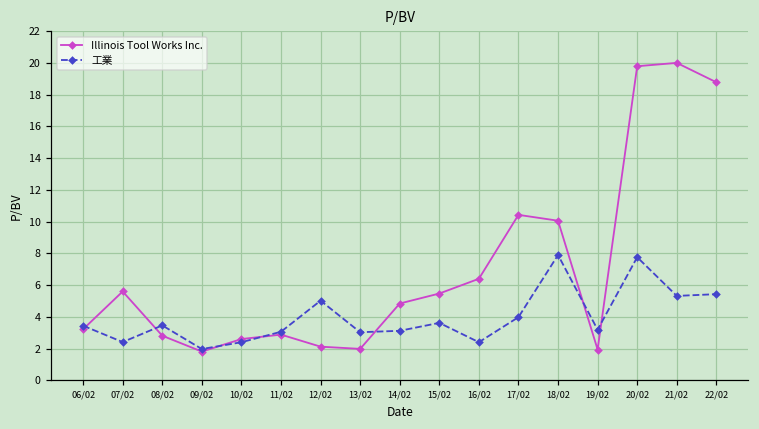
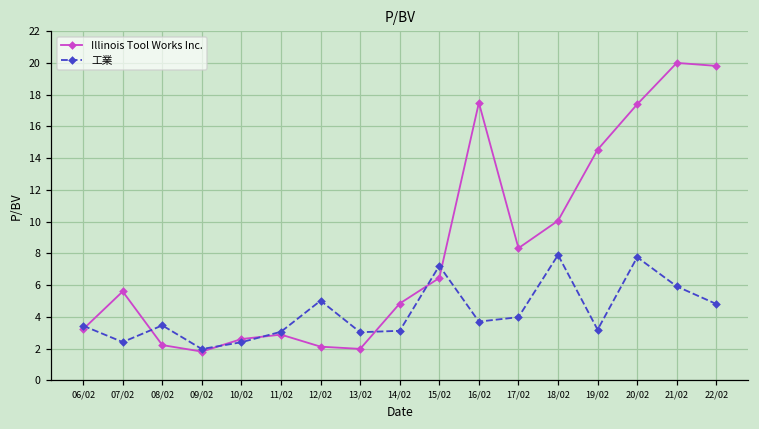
Illinois Tool Works Inc., 08/02: 2.8 -> 2.2
Illinois Tool Works Inc., 15/02: 5.5 -> 6.5
工業, 15/02: 3.6 -> 7.2
Illinois Tool Works Inc., 16/02: 6.4 -> 17.5
工業, 16/02: 2.4 -> 3.7
Illinois Tool Works Inc., 17/02: 10.4 -> 8.3
Illinois Tool Works Inc., 19/02: 1.9 -> 14.5
Illinois Tool Works Inc., 20/02: 19.8 -> 17.4
工業, 21/02: 5.3 -> 5.9
Illinois Tool Works Inc., 22/02: 18.8 -> 19.8
工業, 22/02: 5.4 -> 4.8
